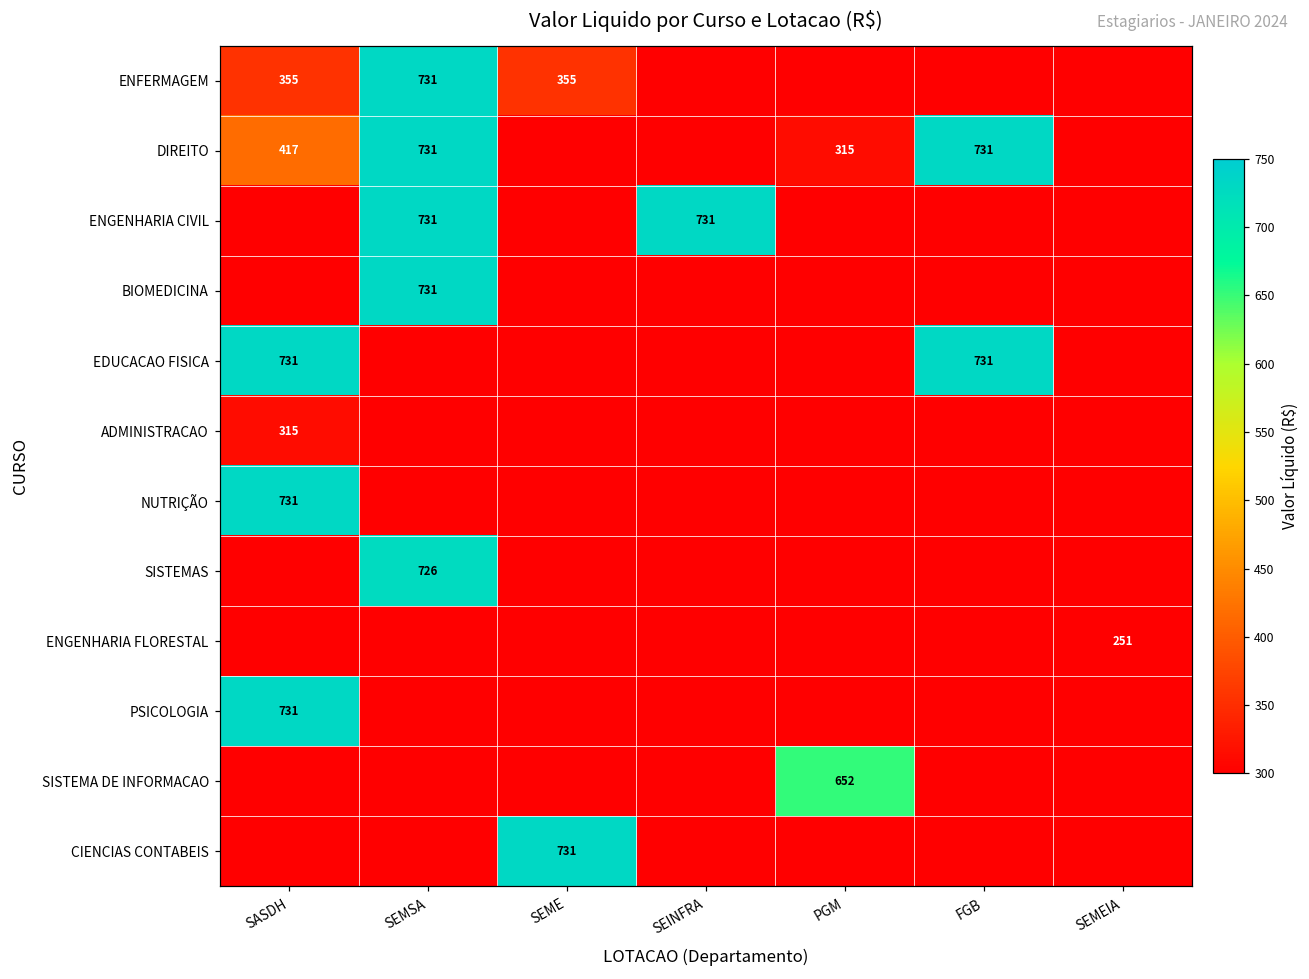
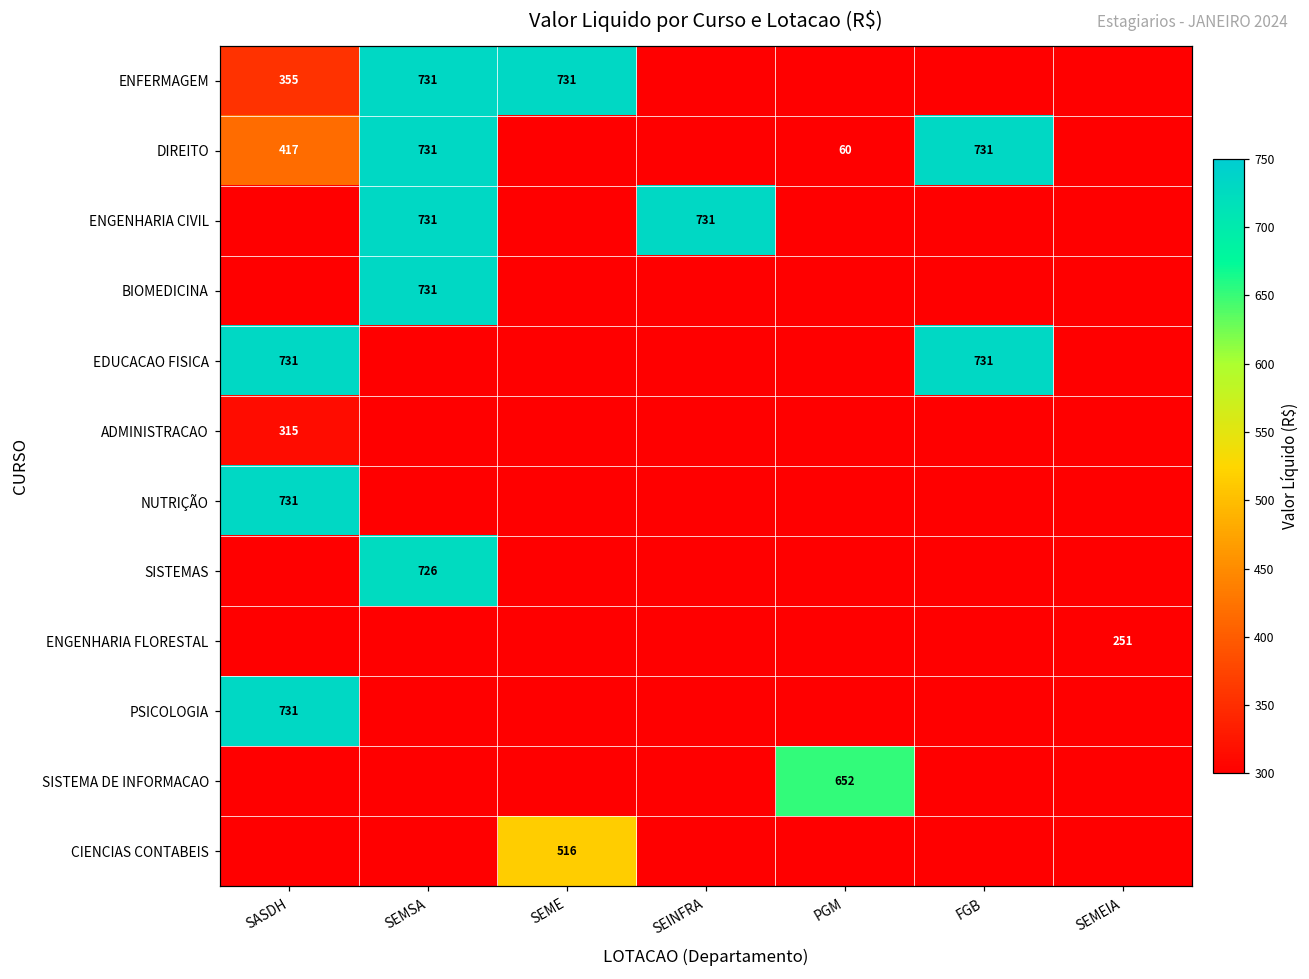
ENFERMAGEM, SEME: 355 -> 731
DIREITO, PGM: 315 -> 60
CIENCIAS CONTABEIS, SEME: 731 -> 516
